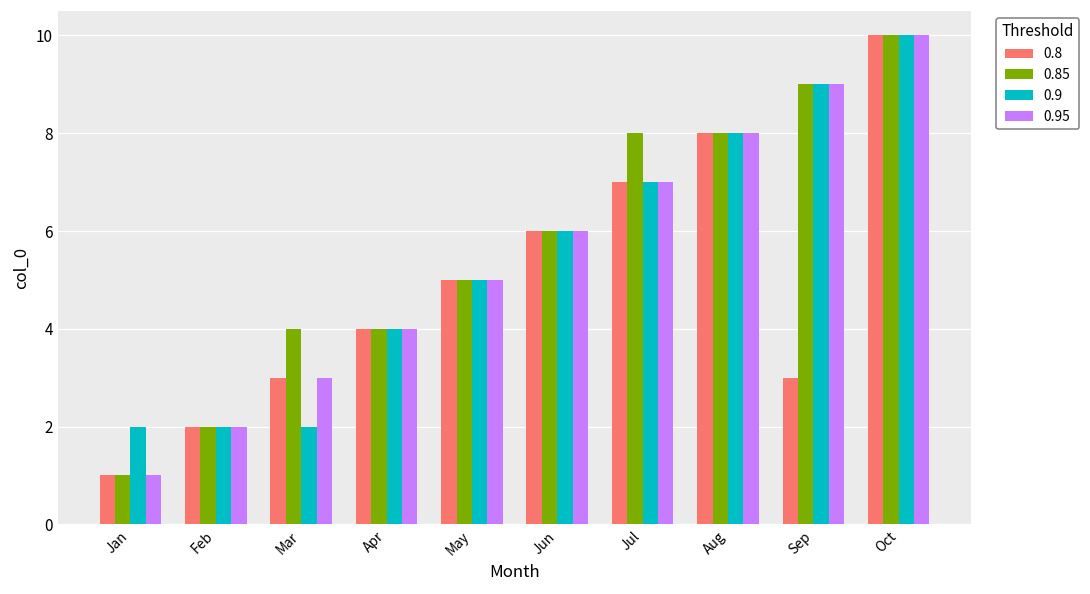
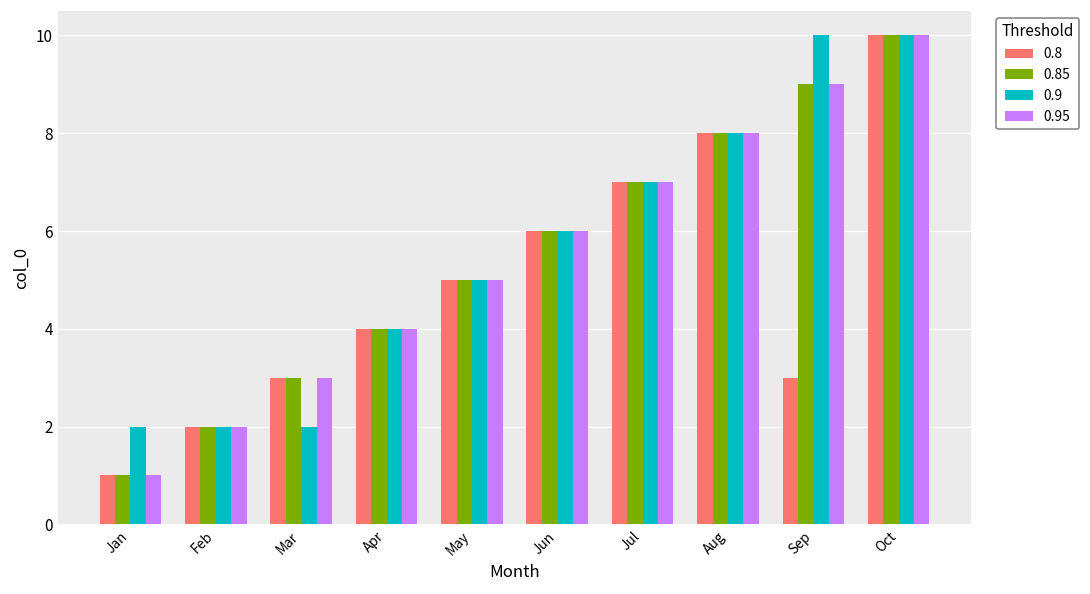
0.85, Mar: 4 -> 3
0.85, Jul: 8 -> 7
0.9, Sep: 9 -> 10
